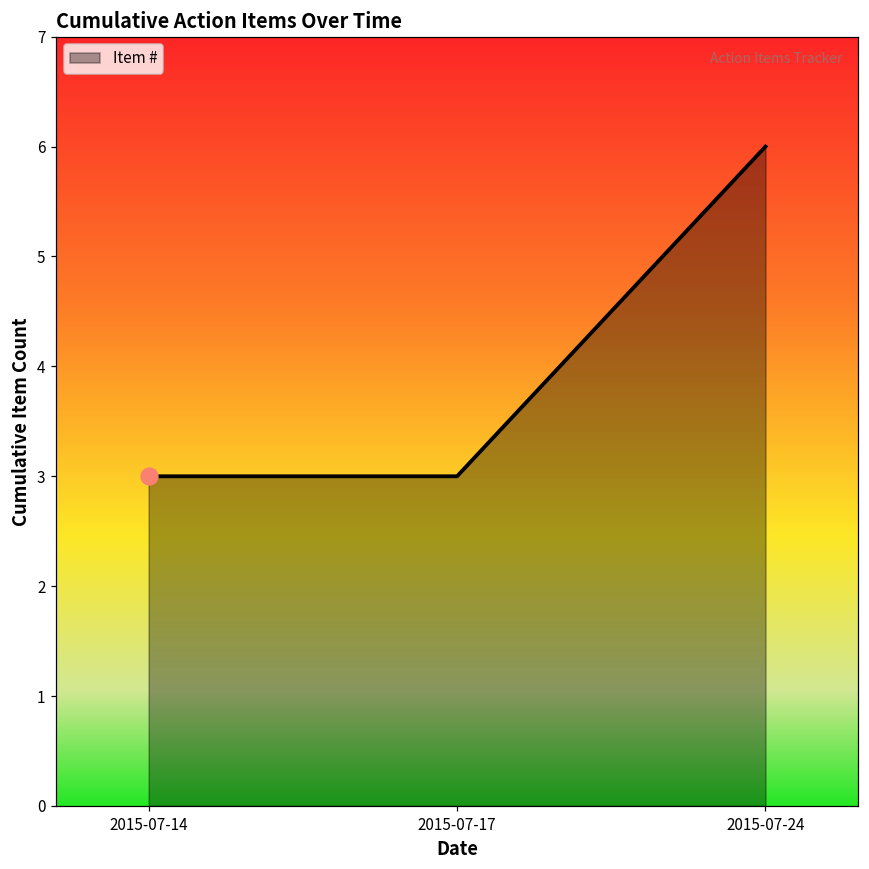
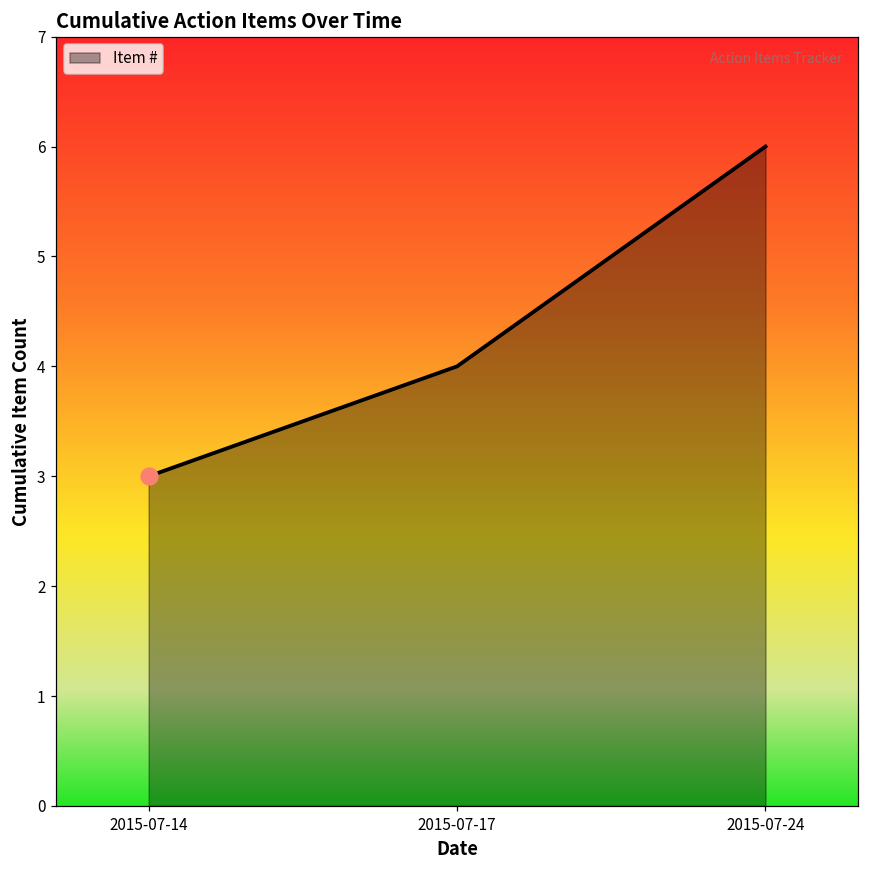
Item #, 2015-07-17: 3 -> 4
